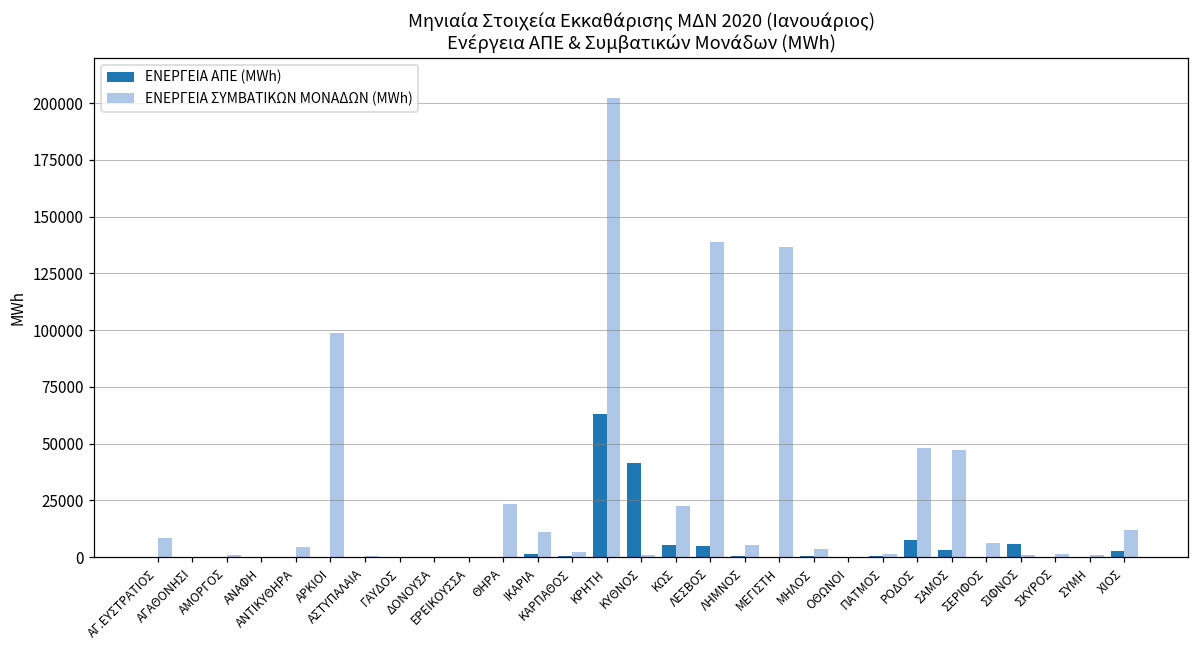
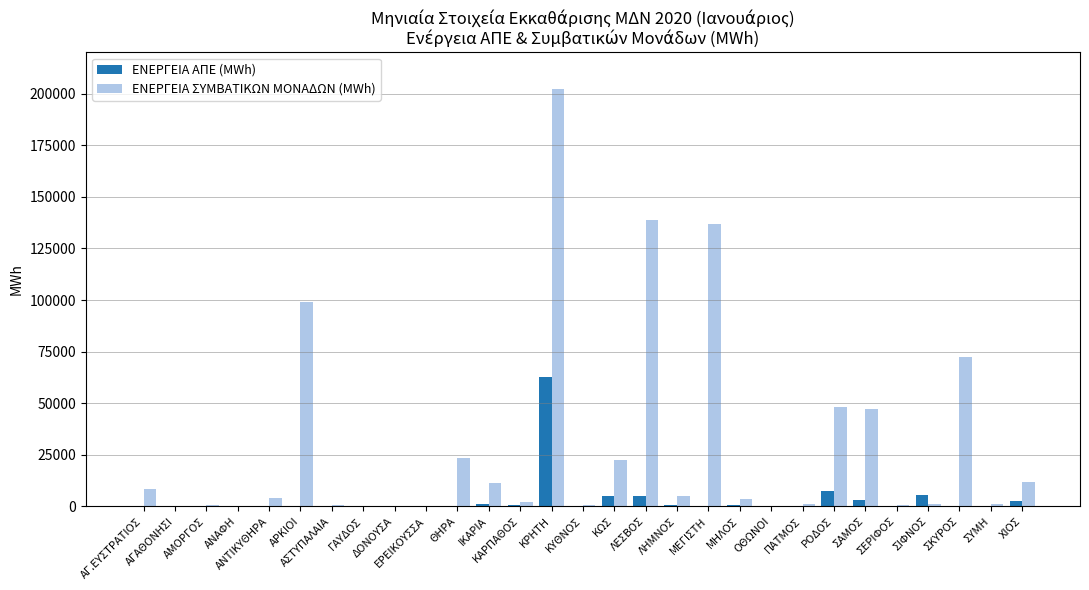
ΕΝΕΡΓΕΙΑ ΑΠΕ (MWh), ΚΥΘΝΟΣ: 41000 -> 0
ΕΝΕΡΓΕΙΑ ΣΥΜΒΑΤΙΚΩΝ ΜΟΝΑΔΩΝ (MWh), ΣΕΡΙΦΟΣ: 6000 -> 1000
ΕΝΕΡΓΕΙΑ ΣΥΜΒΑΤΙΚΩΝ ΜΟΝΑΔΩΝ (MWh), ΣΚΥΡΟΣ: 1000 -> 72000
